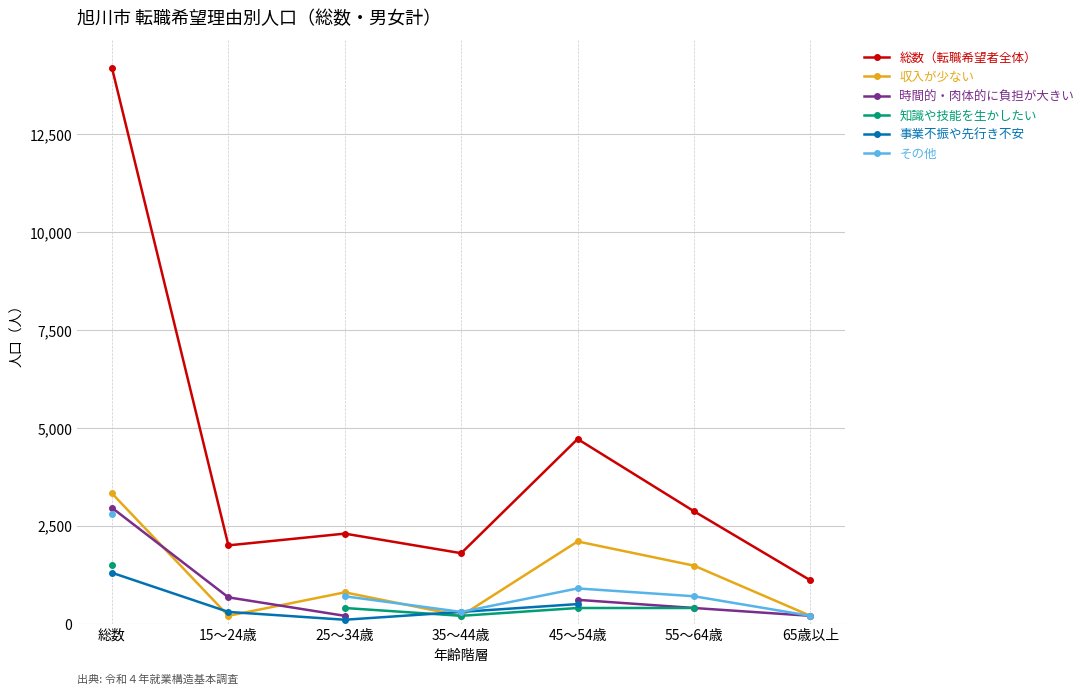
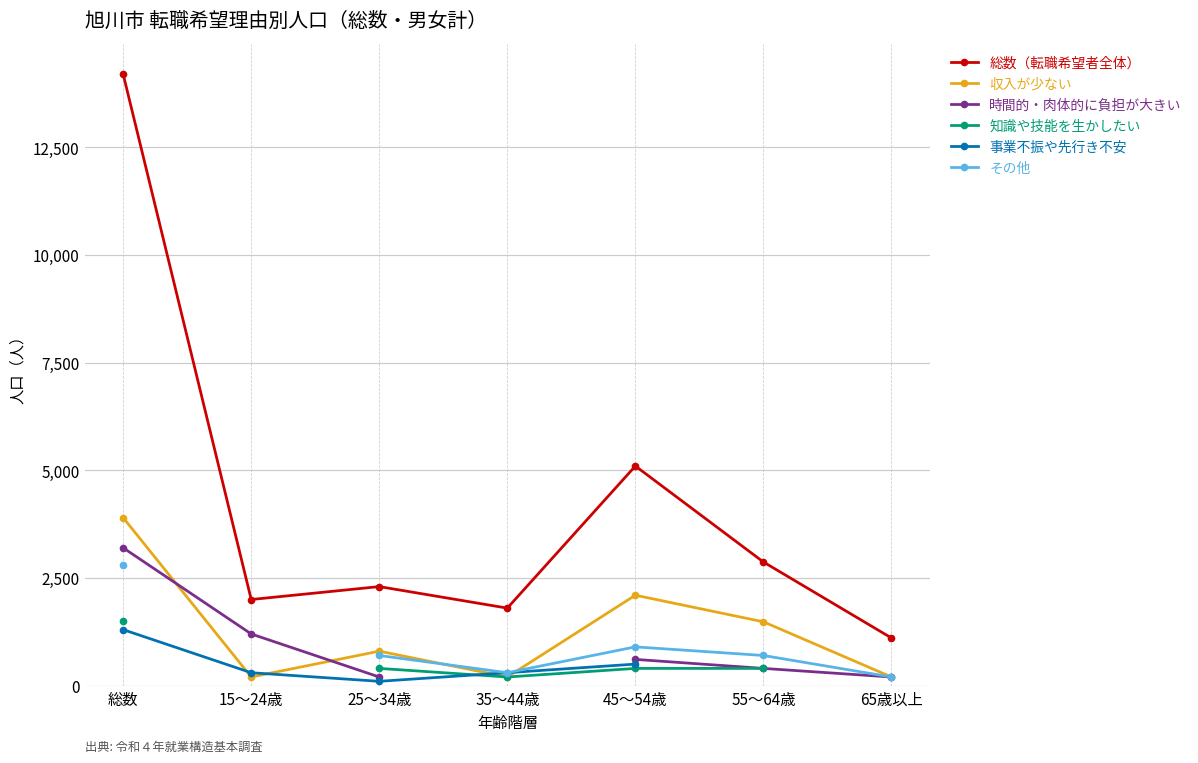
収入が少ない, 総数: 3,300 -> 3,900
時間的・肉体的に負担が大きい, 総数: 3,000 -> 3,200
時間的・肉体的に負担が大きい, 15～24歳: 700 -> 1,200
総数（転職希望者全体）, 45～54歳: 4,700 -> 5,100
